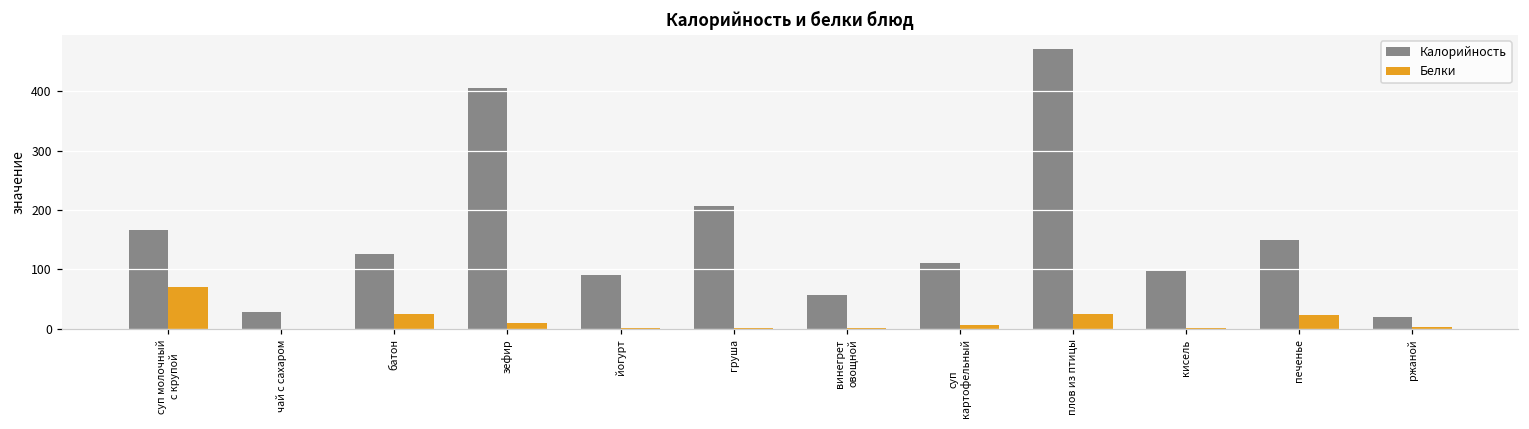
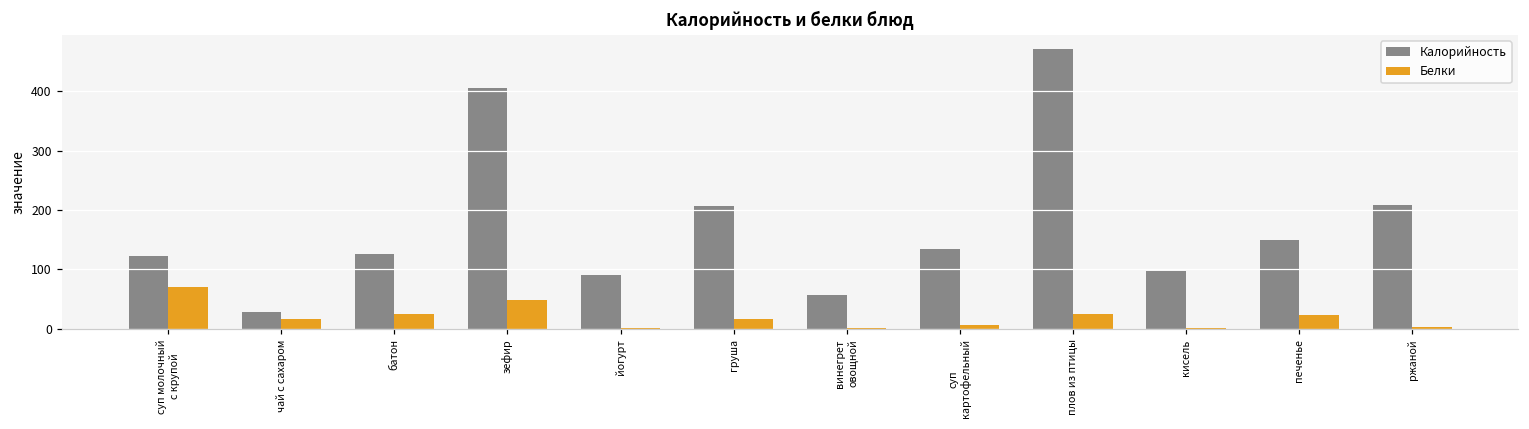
Калорийность, суп молочный с крупой: 170 -> 120
Белки, чай с сахаром: 0 -> 20
Белки, зефир: 10 -> 50
Белки, груша: 0 -> 20
Калорийность, суп картофельный: 110 -> 130
Калорийность, ржаной: 20 -> 210
